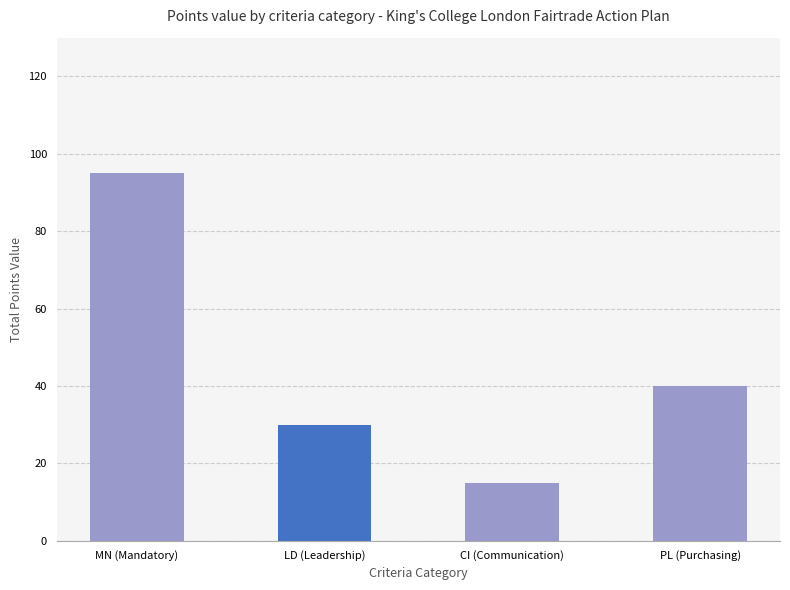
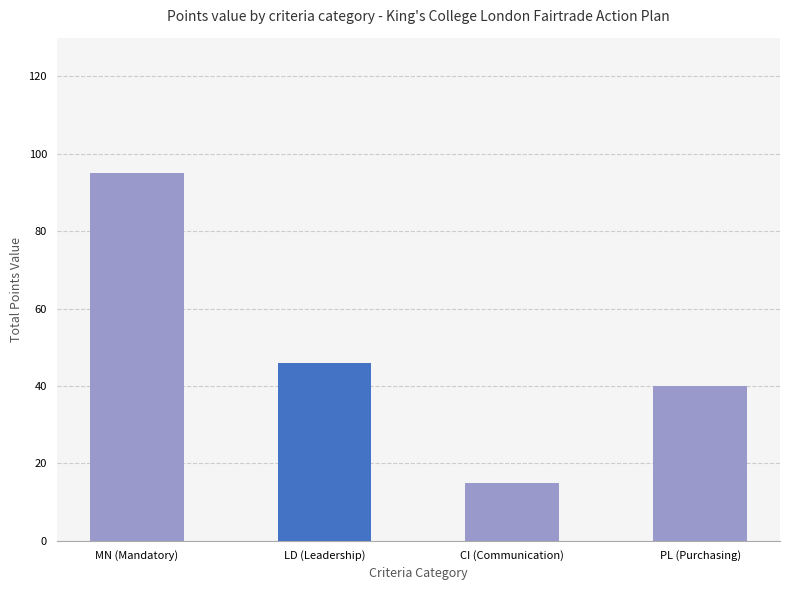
LD (Leadership): 30 -> 46
